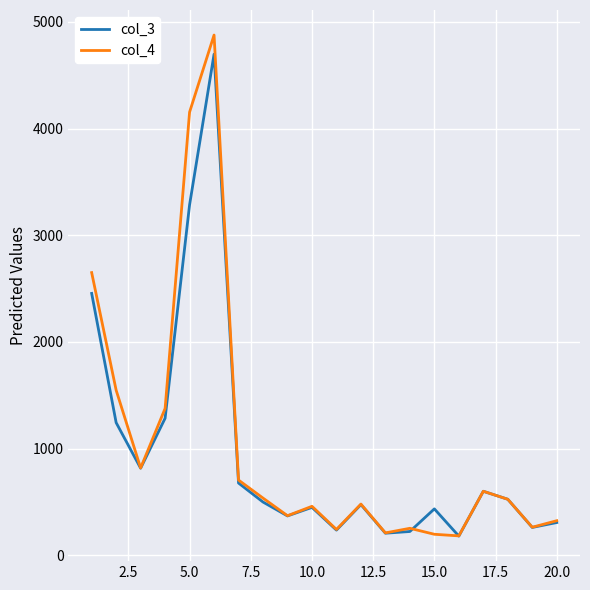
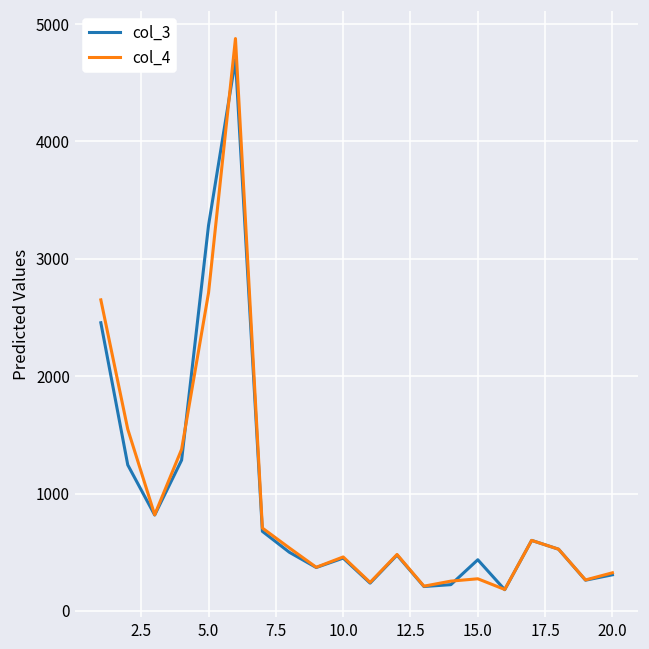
col_4, 5.0: 4150 -> 2710
col_4, 15.0: 200 -> 270
